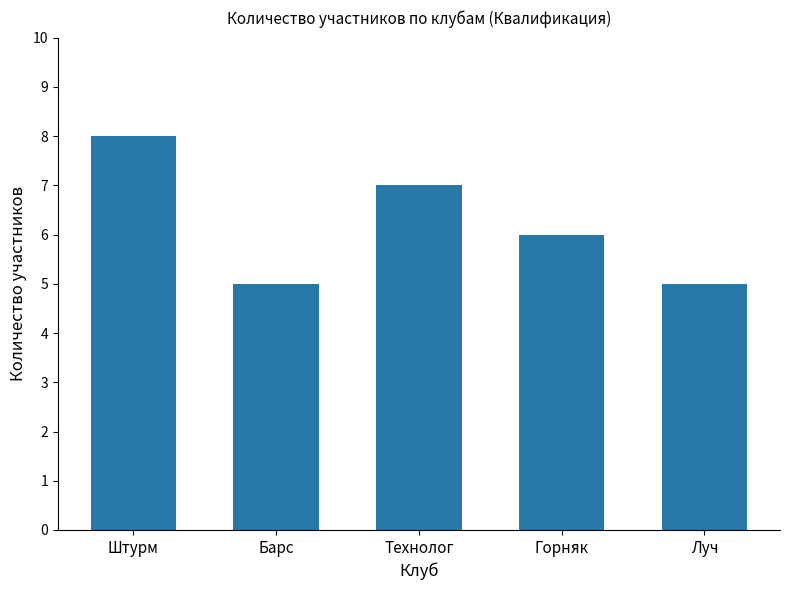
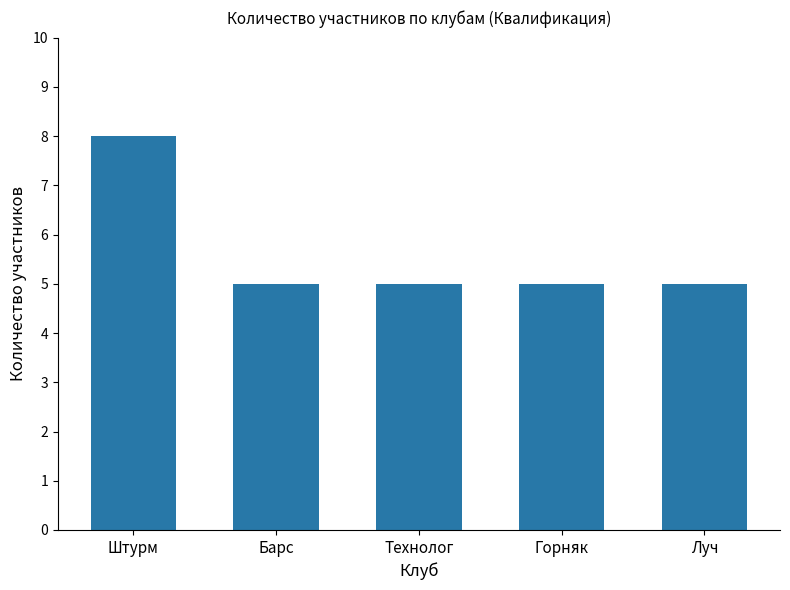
Технолог: 7 -> 5
Горняк: 6 -> 5
